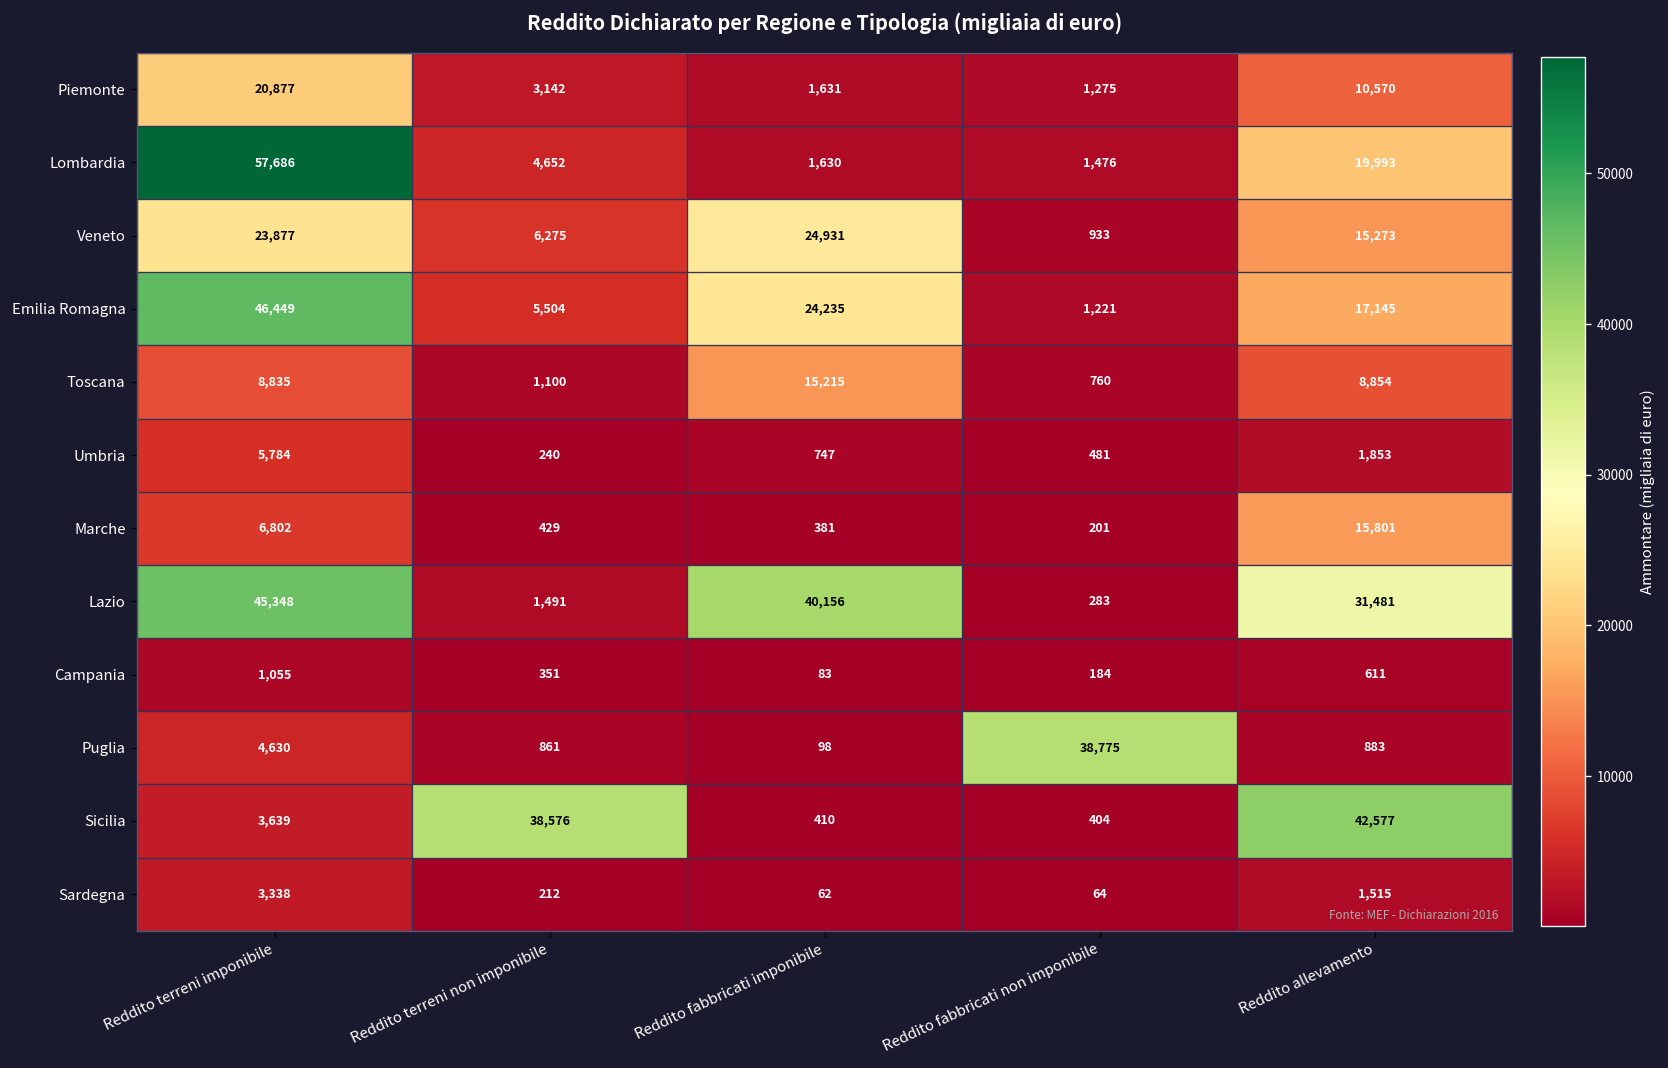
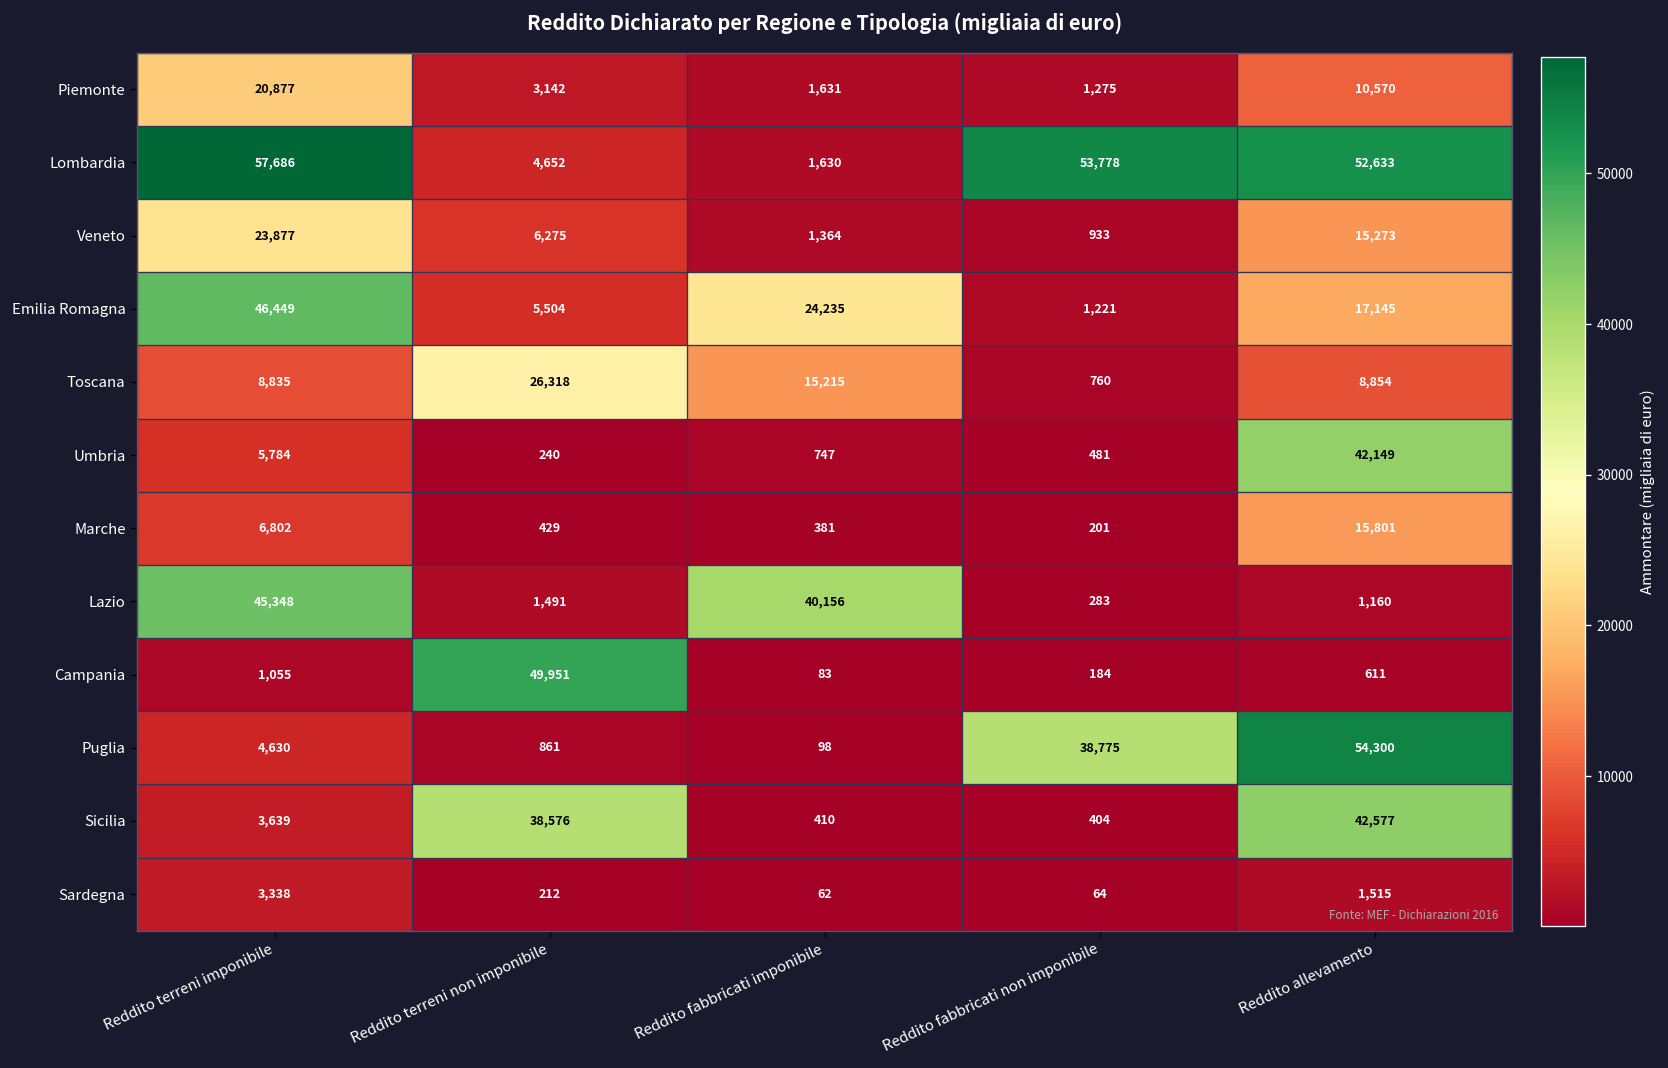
Lombardia, Reddito fabbricati non imponibile: 1,476 -> 53,778
Lombardia, Reddito allevamento: 19,993 -> 52,633
Veneto, Reddito fabbricati imponibile: 24,931 -> 1,364
Toscana, Reddito terreni non imponibile: 1,100 -> 26,318
Umbria, Reddito allevamento: 1,853 -> 42,149
Lazio, Reddito allevamento: 31,481 -> 1,160
Campania, Reddito terreni non imponibile: 351 -> 49,951
Puglia, Reddito allevamento: 883 -> 54,300
